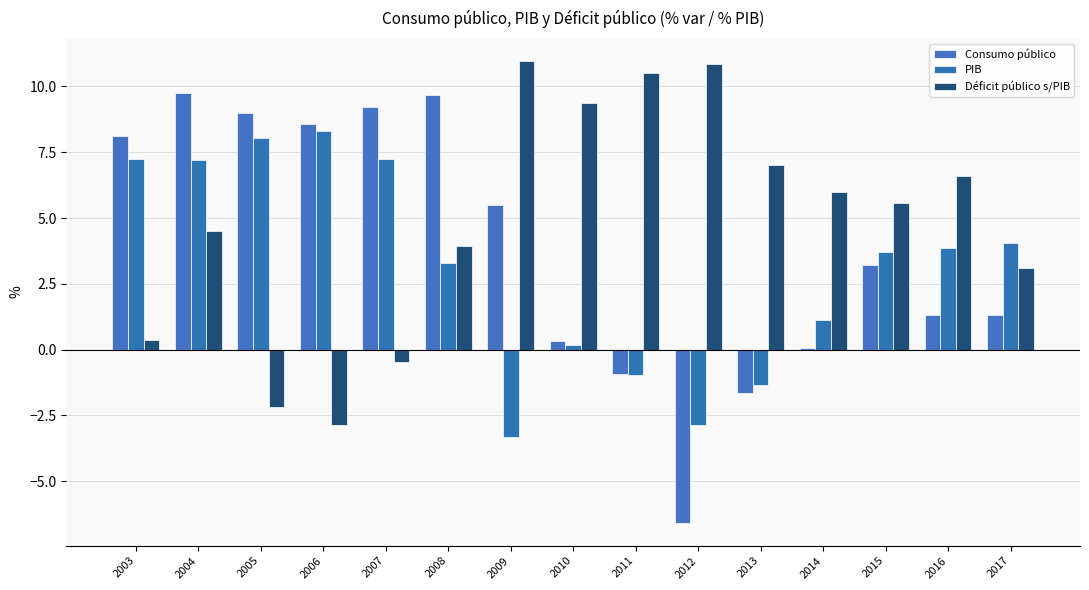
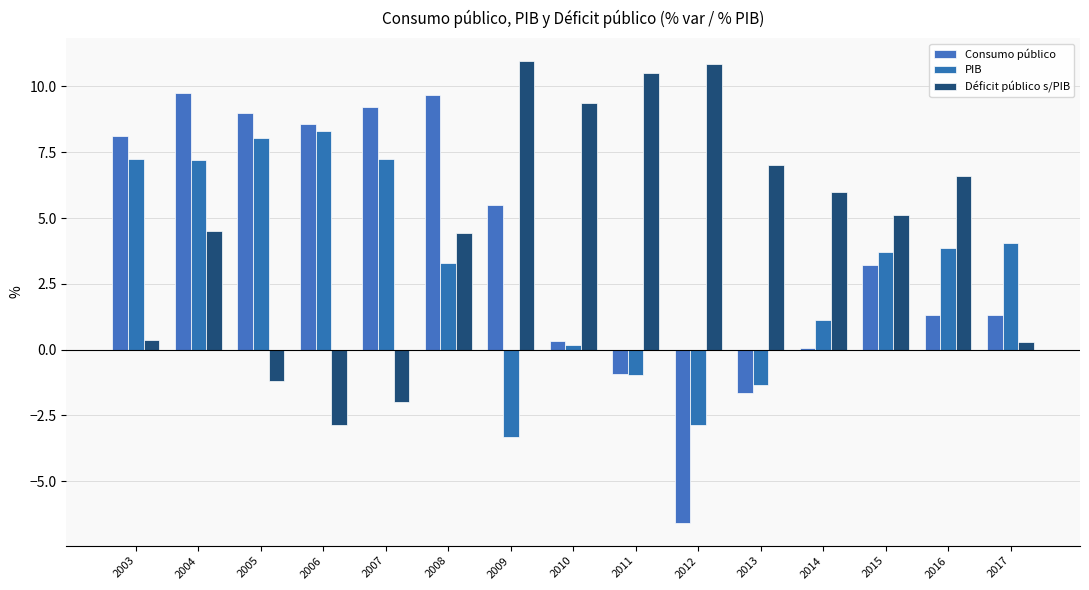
Déficit público s/PIB, 2005: -2.2 -> -1.2
Déficit público s/PIB, 2007: -0.5 -> -2.0
Déficit público s/PIB, 2008: 3.9 -> 4.4
Déficit público s/PIB, 2015: 5.6 -> 5.1
Déficit público s/PIB, 2017: 3.1 -> 0.3
